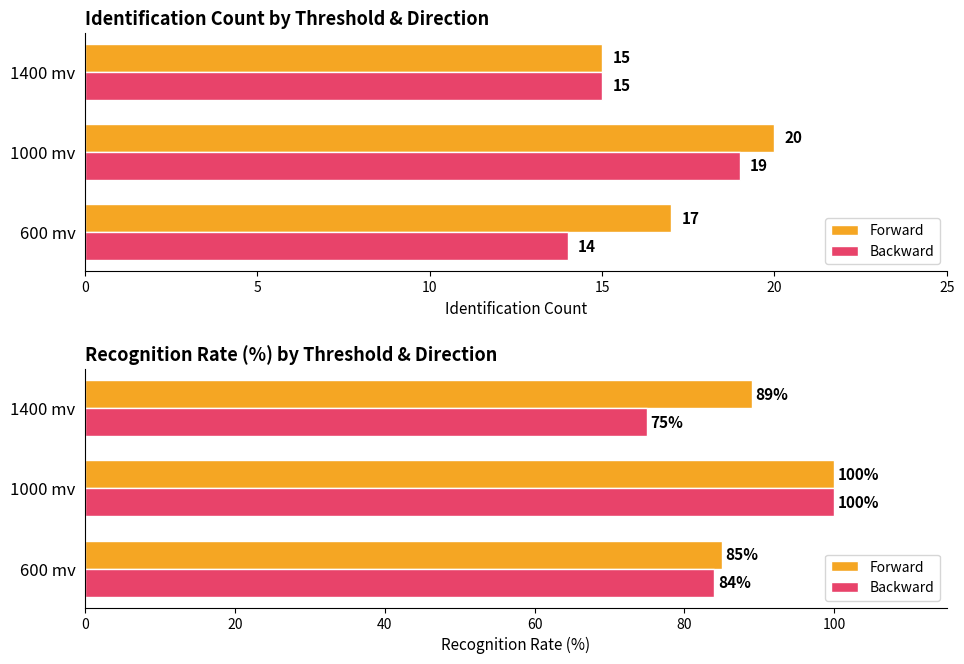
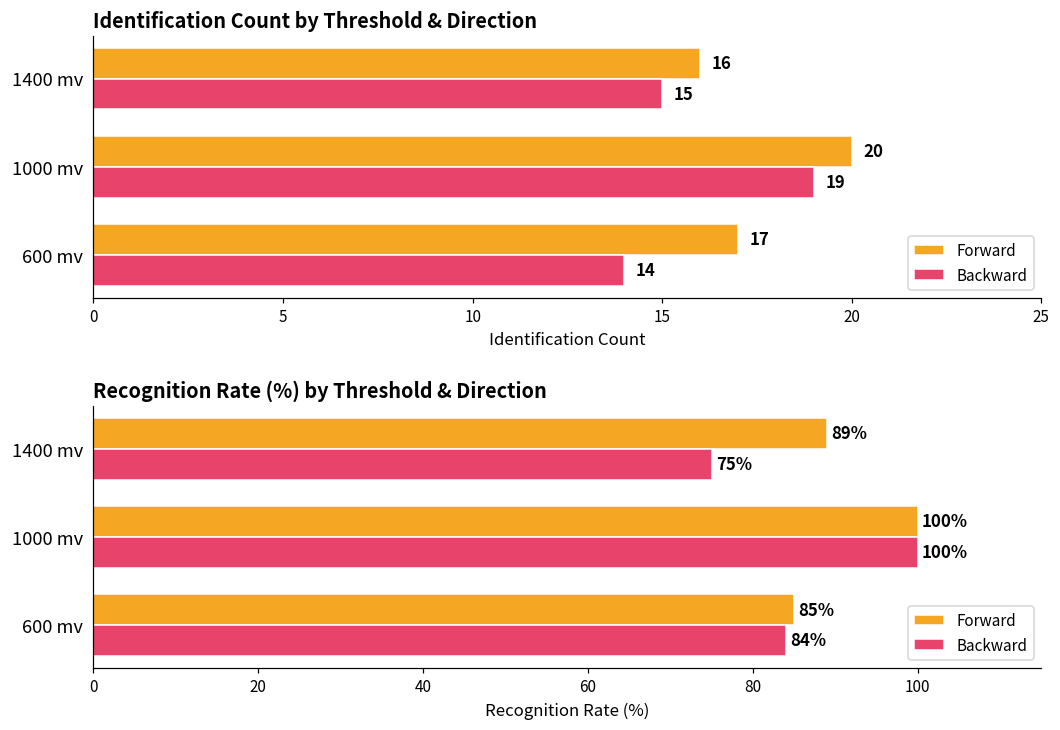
Identification Count by Threshold & Direction, Forward, 1400 mv: 15 -> 16
